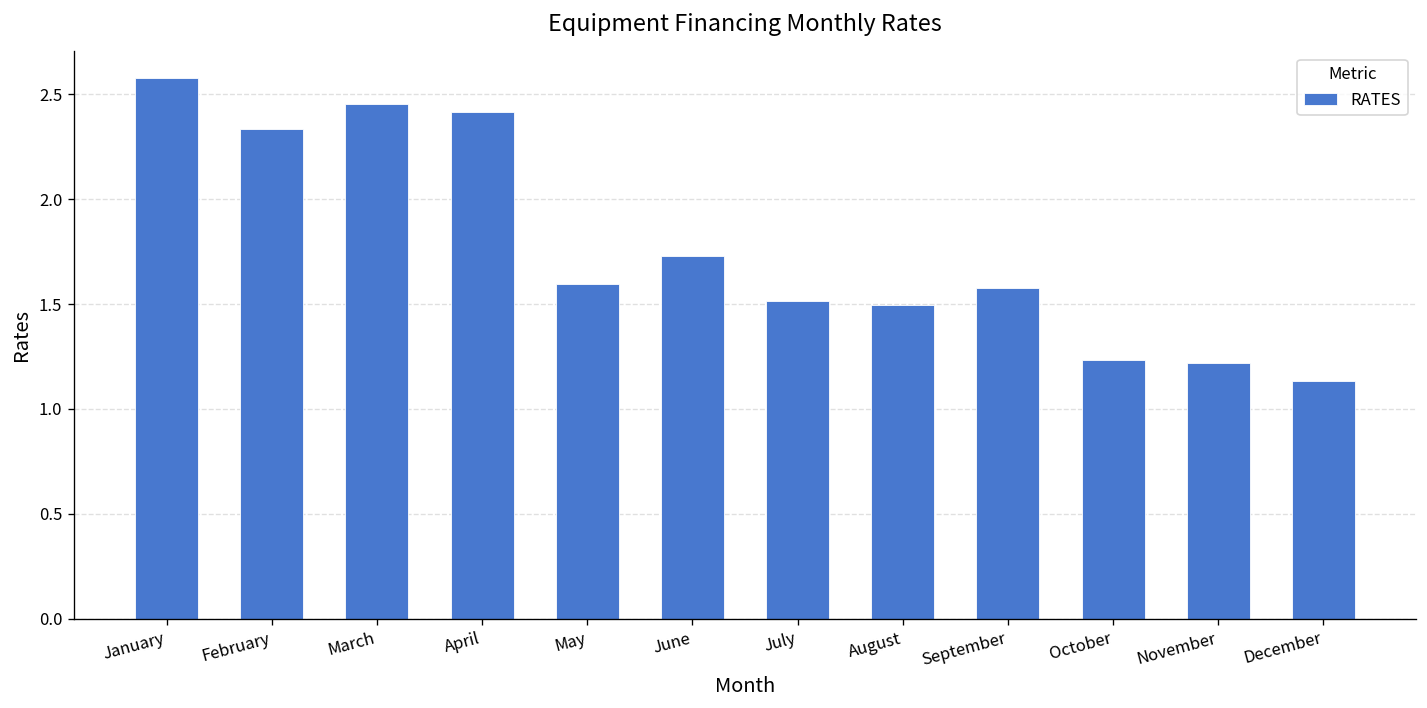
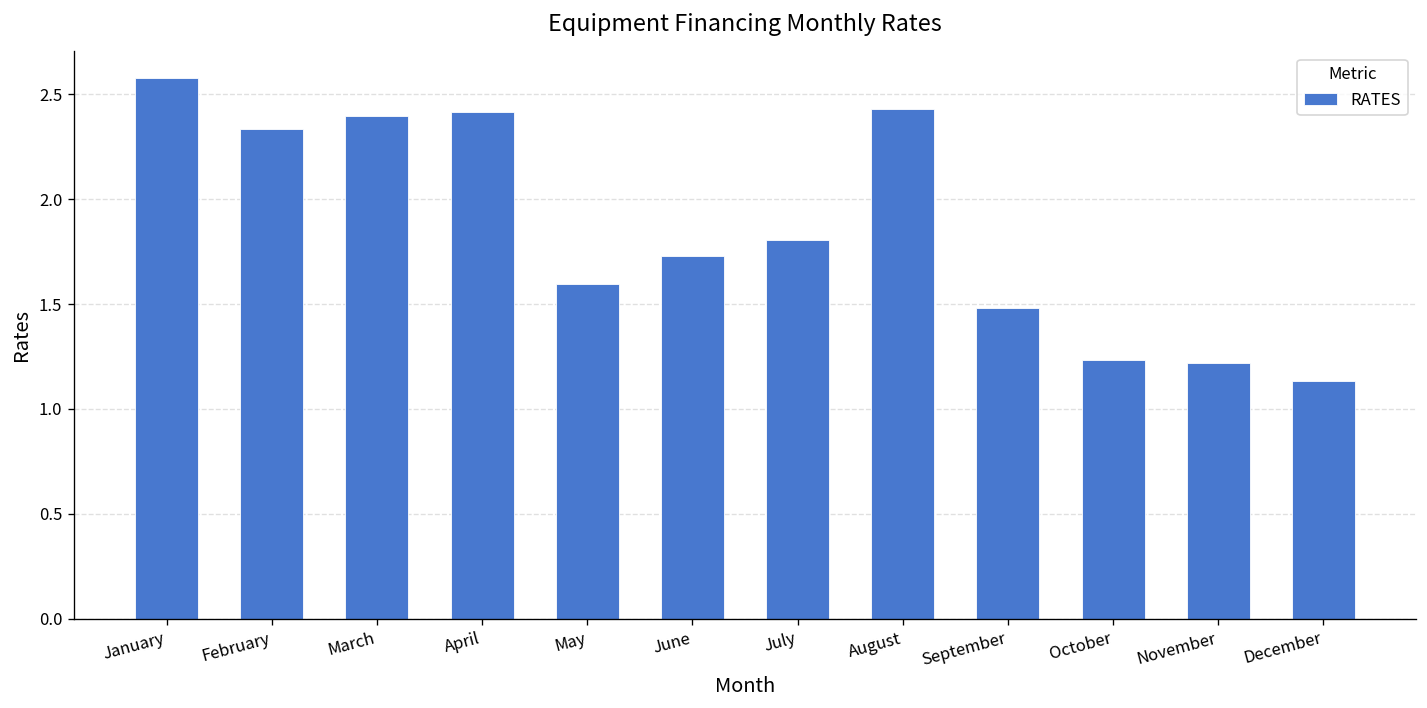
March: 2.46 -> 2.40
July: 1.52 -> 1.80
August: 1.50 -> 2.43
September: 1.58 -> 1.48
